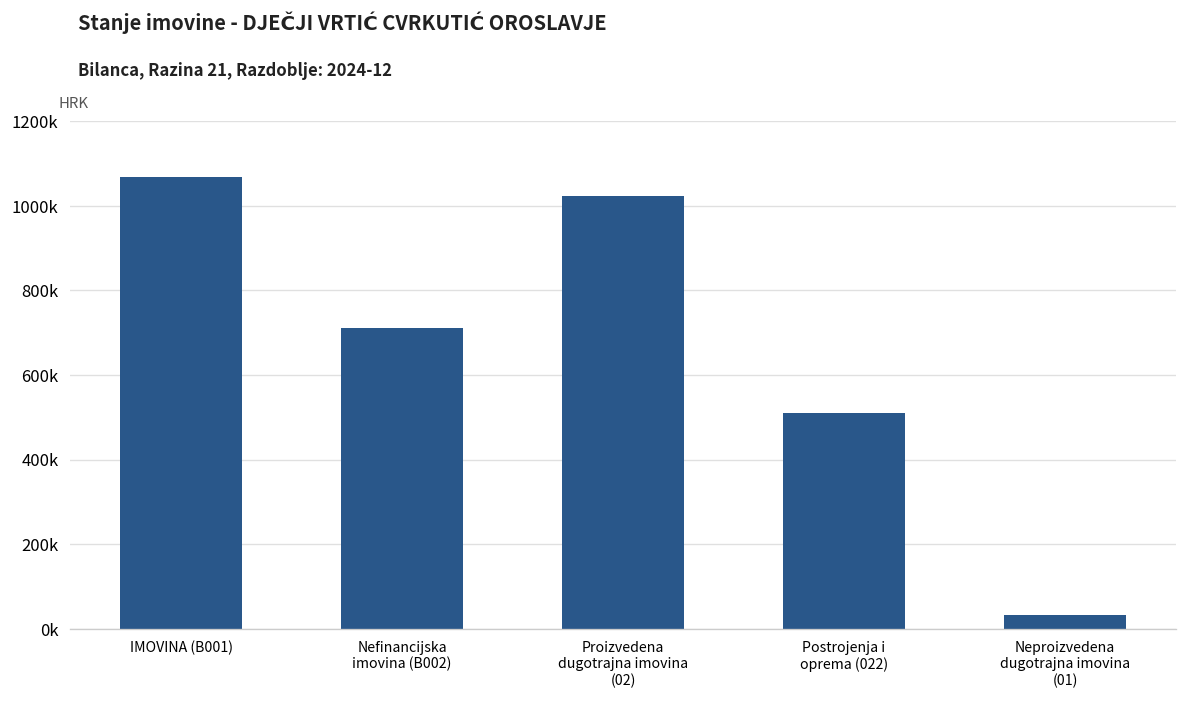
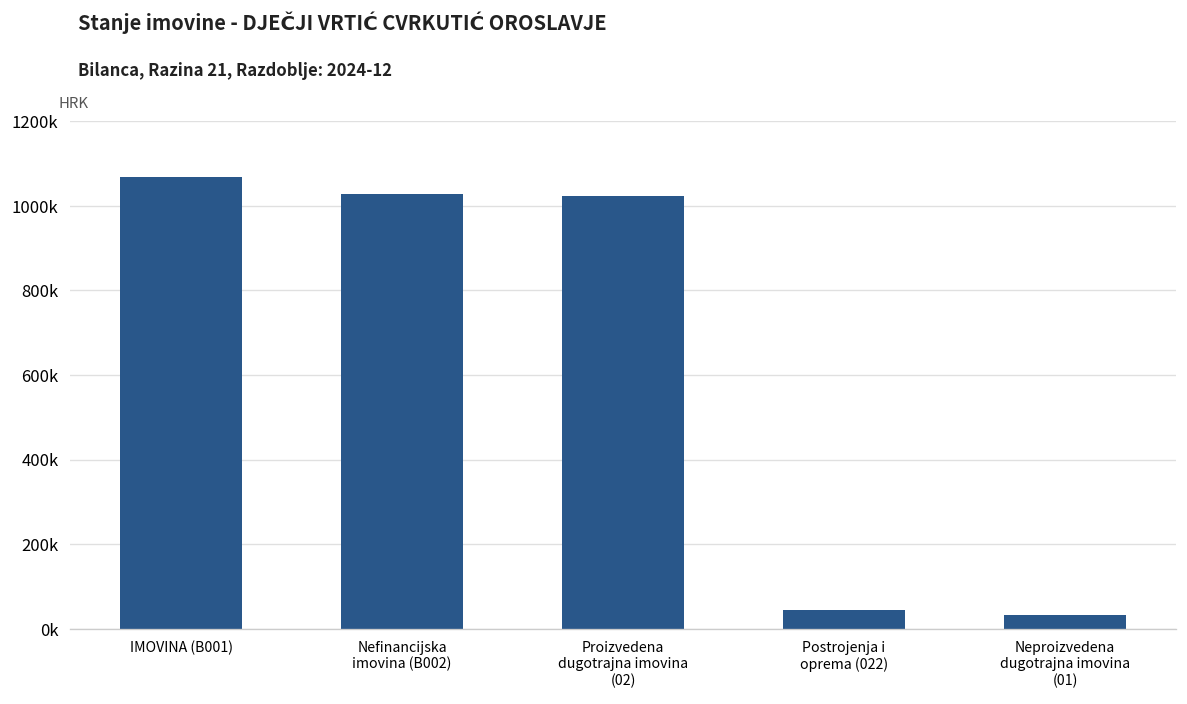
Nefinancijska imovina (B002): 710000 -> 1030000
Postrojenja i oprema (022): 510000 -> 40000
